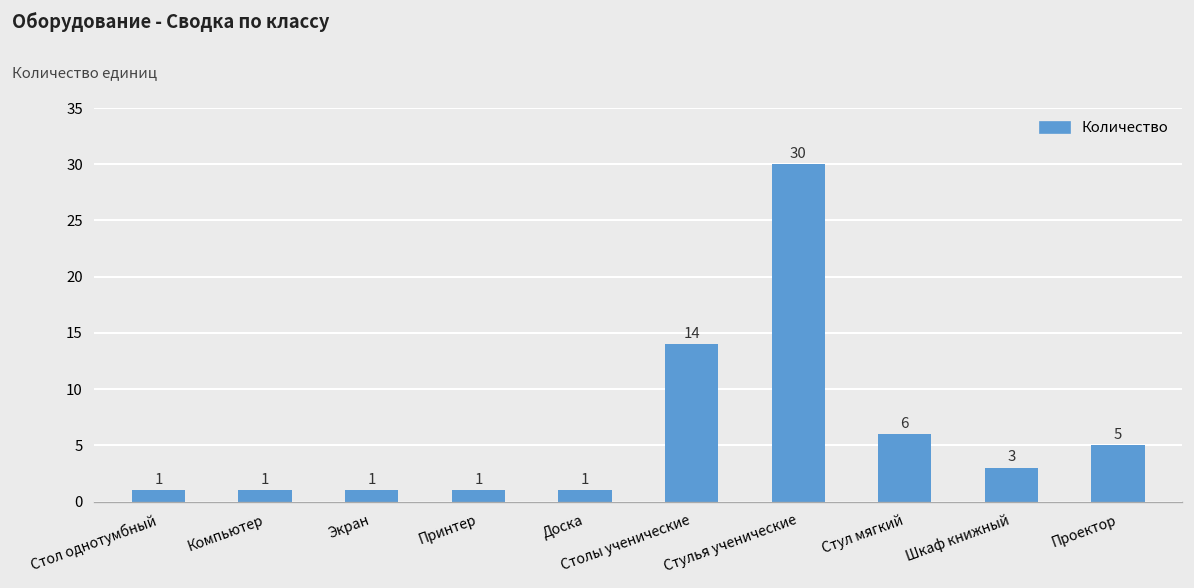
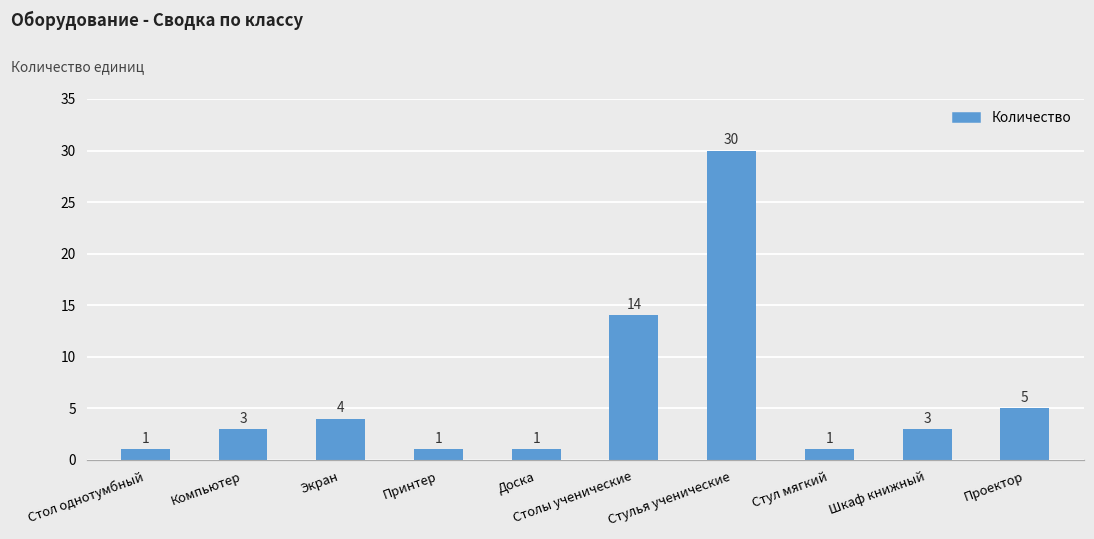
Компьютер: 1 -> 3
Экран: 1 -> 4
Стул мягкий: 6 -> 1
